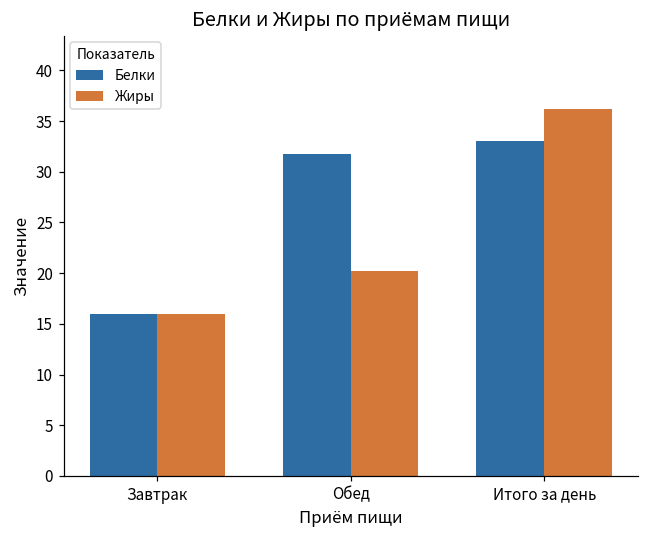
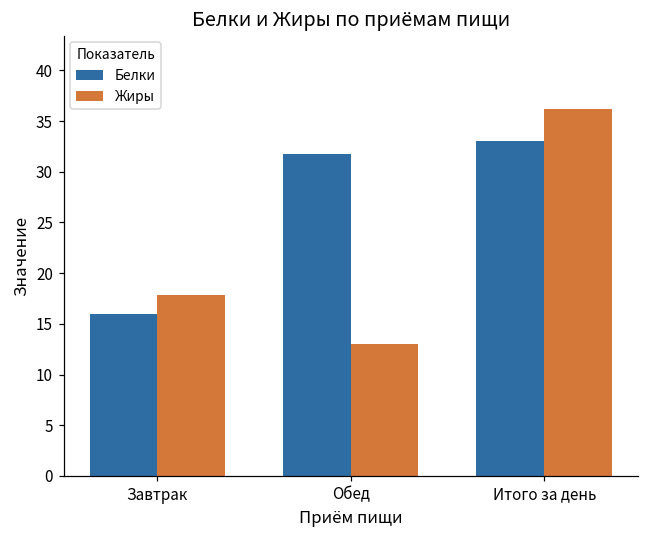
Жиры, Завтрак: 16 -> 18
Жиры, Обед: 20 -> 13
